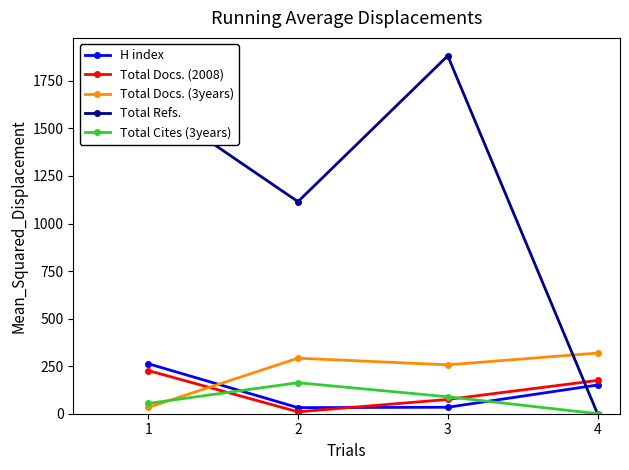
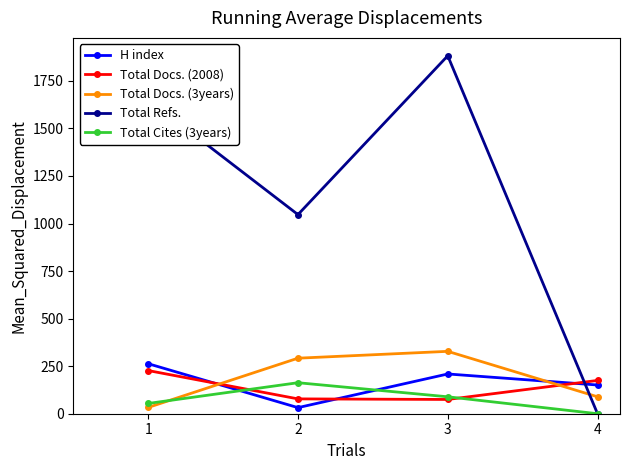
Total Docs. (2008), 2: 10 -> 80
Total Refs., 2: 1120 -> 1050
H index, 3: 30 -> 210
Total Docs. (3years), 3: 260 -> 330
Total Docs. (3years), 4: 320 -> 90
